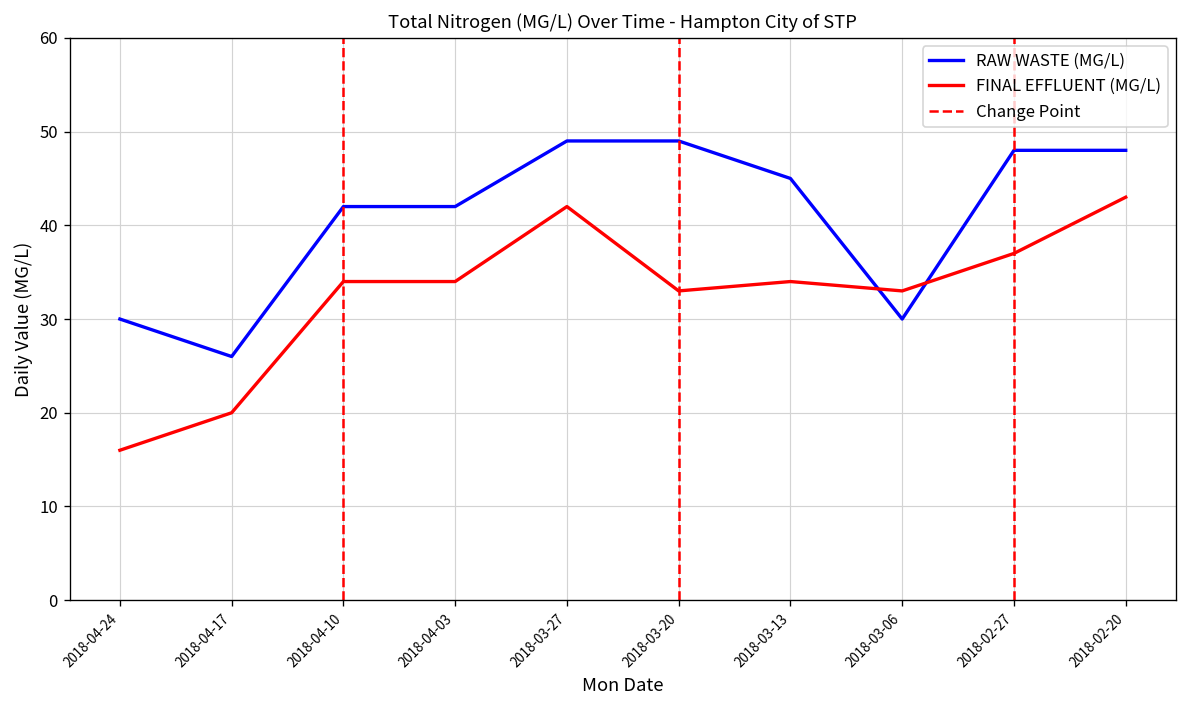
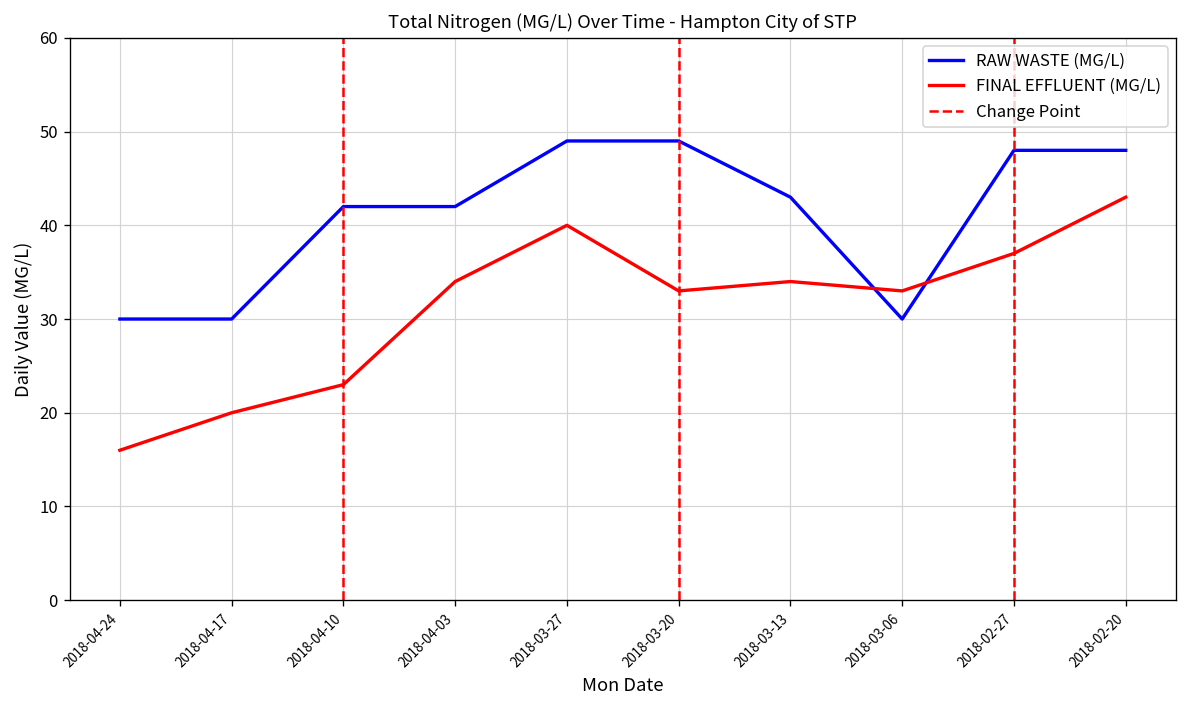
RAW WASTE (MG/L), 2018-04-17: 26 -> 30
FINAL EFFLUENT (MG/L), 2018-04-10: 34 -> 23
FINAL EFFLUENT (MG/L), 2018-03-27: 42 -> 40
RAW WASTE (MG/L), 2018-03-13: 45 -> 43
